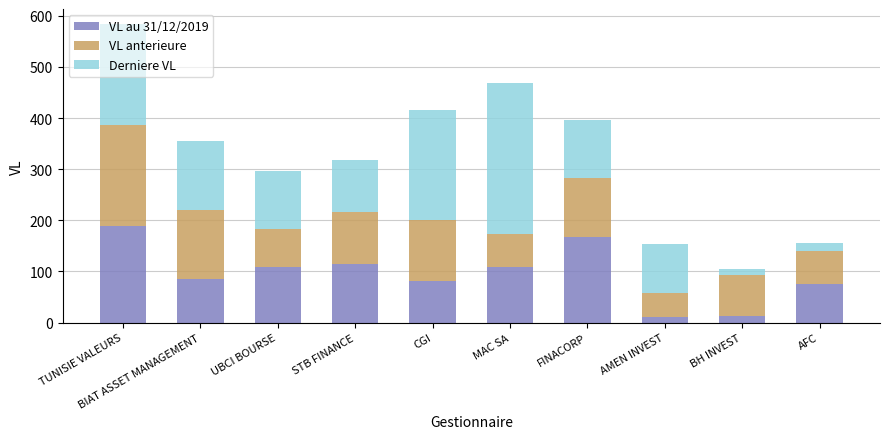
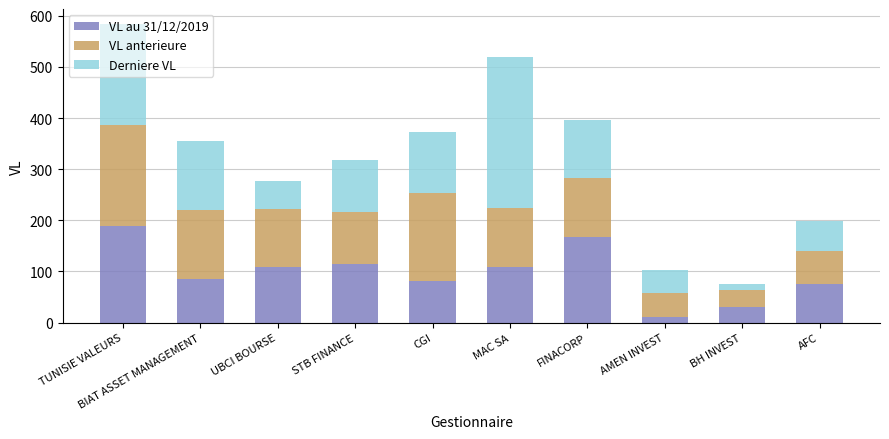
VL anterieure, UBCI BOURSE: 80 -> 110
Derniere VL, UBCI BOURSE: 110 -> 50
VL anterieure, CGI: 120 -> 170
Derniere VL, CGI: 220 -> 120
VL anterieure, MAC SA: 70 -> 120
Derniere VL, AMEN INVEST: 100 -> 50
VL au 31/12/2019, BH INVEST: 10 -> 30
VL anterieure, BH INVEST: 80 -> 30
Derniere VL, AFC: 20 -> 60
